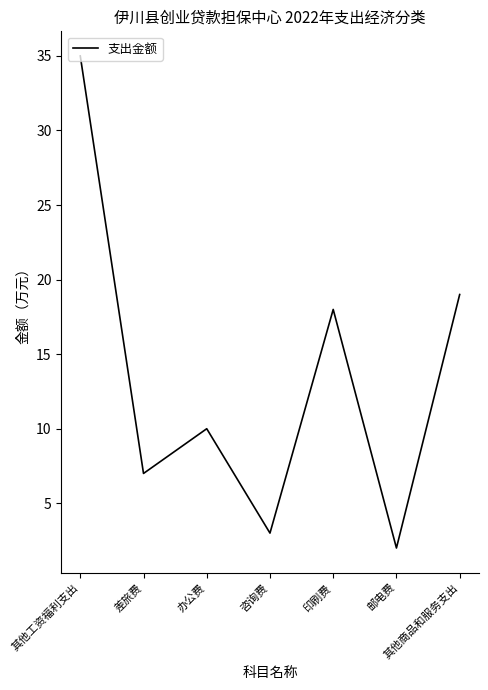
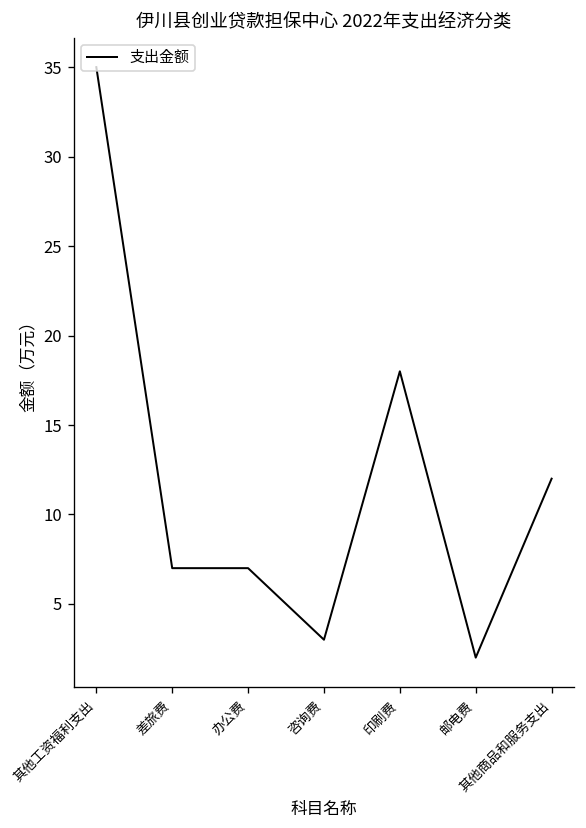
办公费: 10 -> 7
其他商品和服务支出: 19 -> 12
